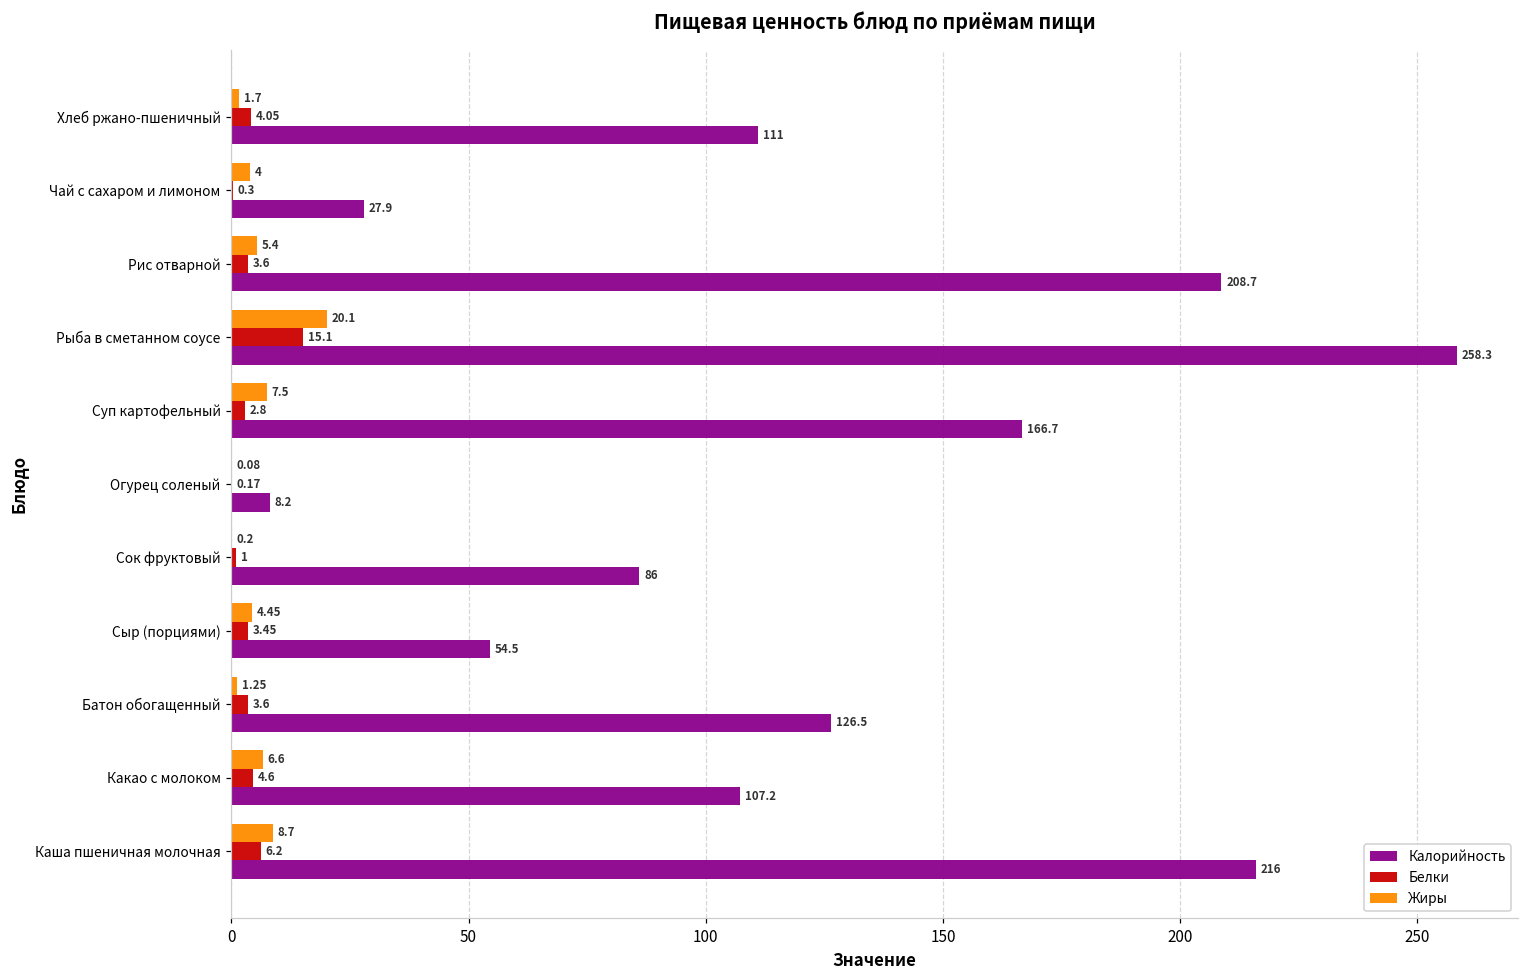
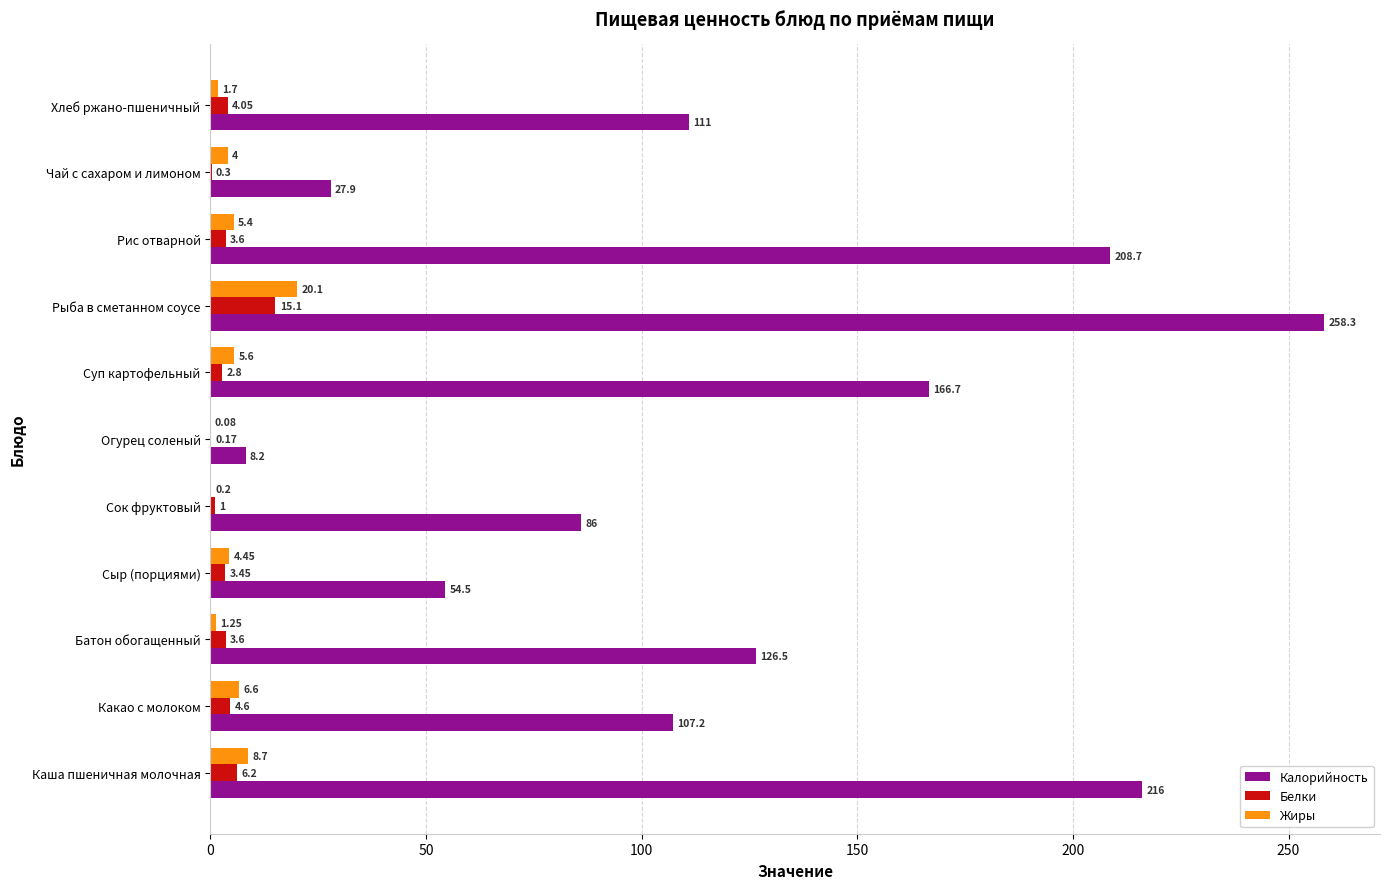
Жиры, Суп картофельный: 7.5 -> 5.6
